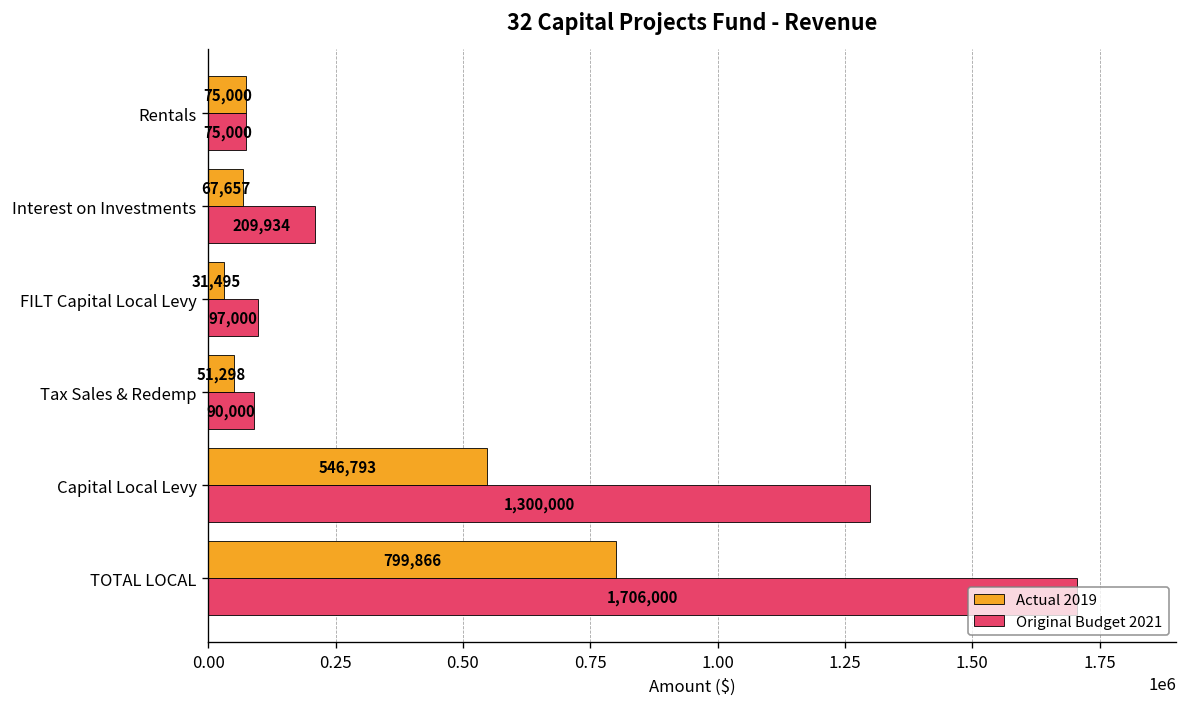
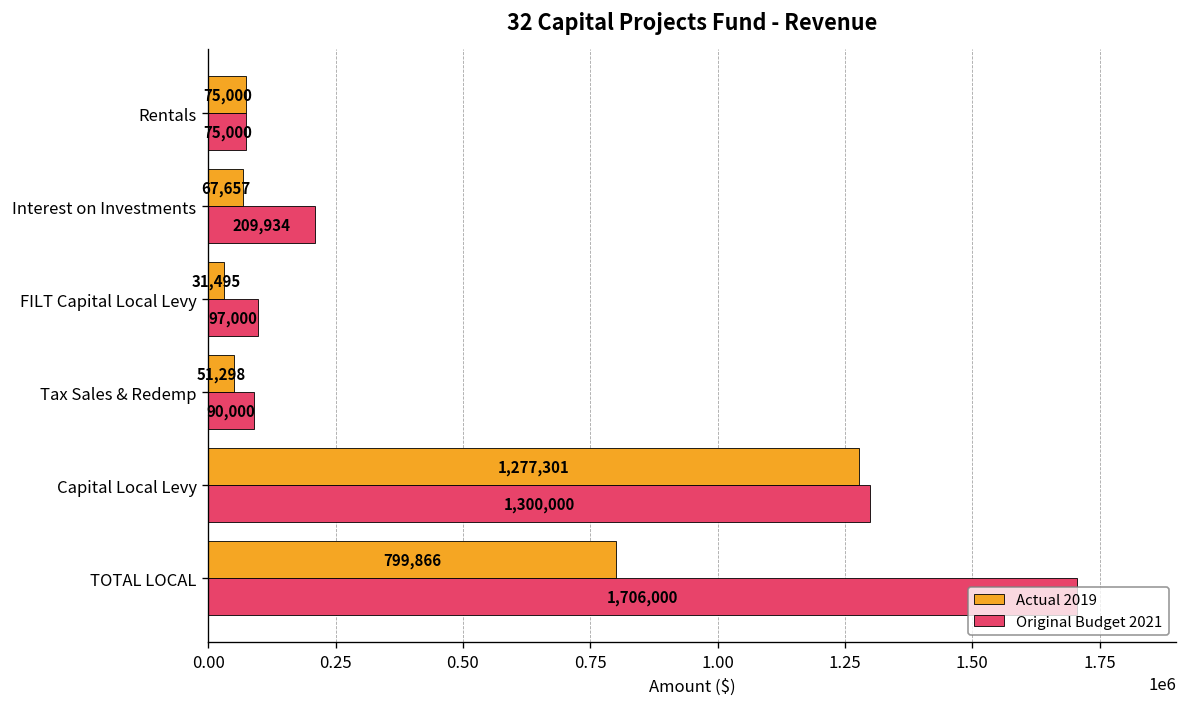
Actual 2019, Capital Local Levy: 546,793 -> 1,277,301
